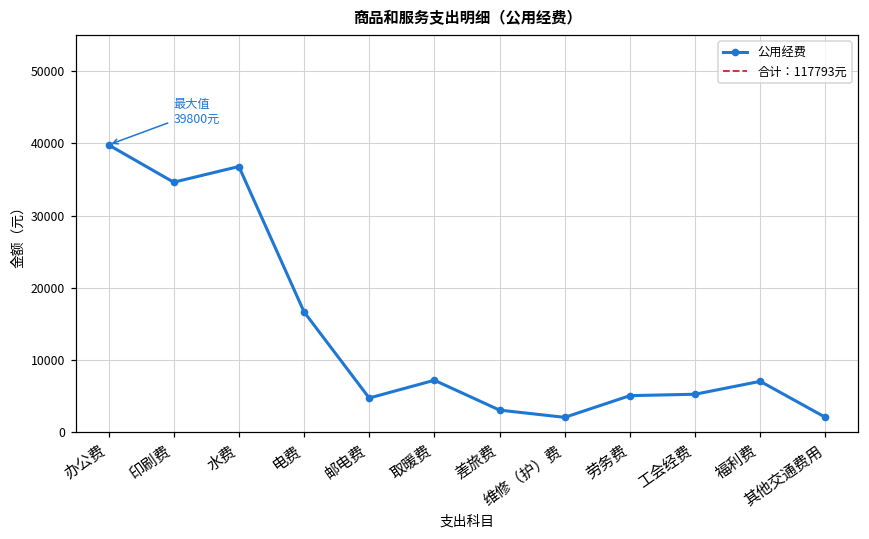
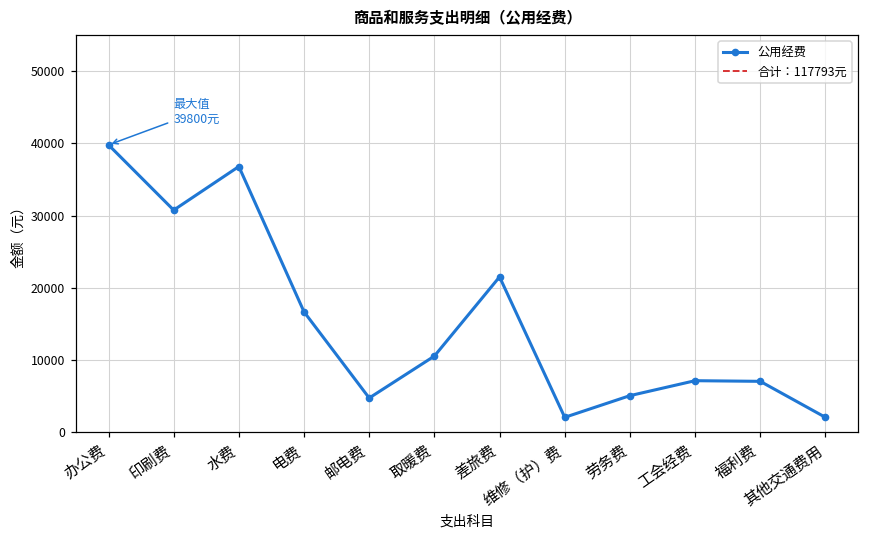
印刷费: 35000 -> 31000
取暖费: 7000 -> 11000
差旅费: 3000 -> 21000
工会经费: 5000 -> 7000
